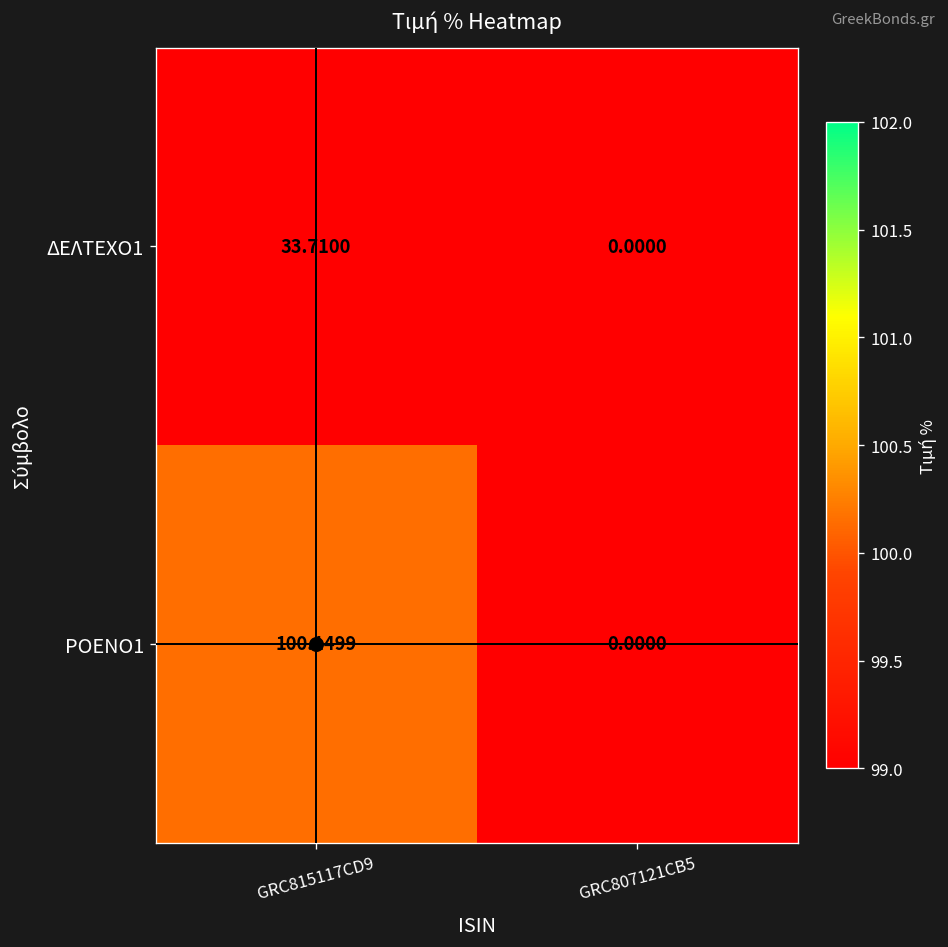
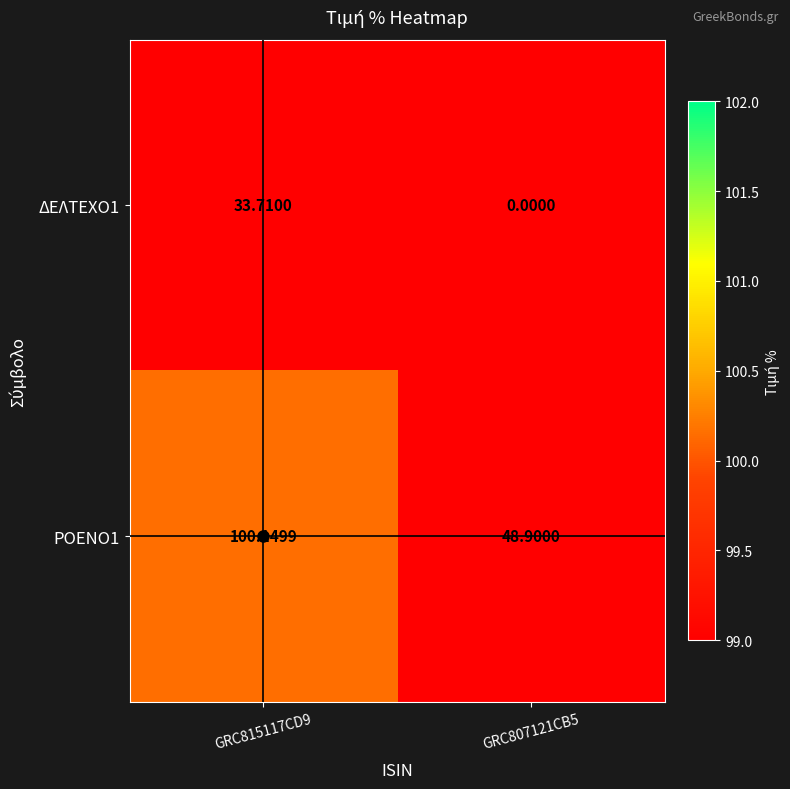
ΡΟΕΝΟ1, GRC807121CB5: 0.0000 -> 48.9000
